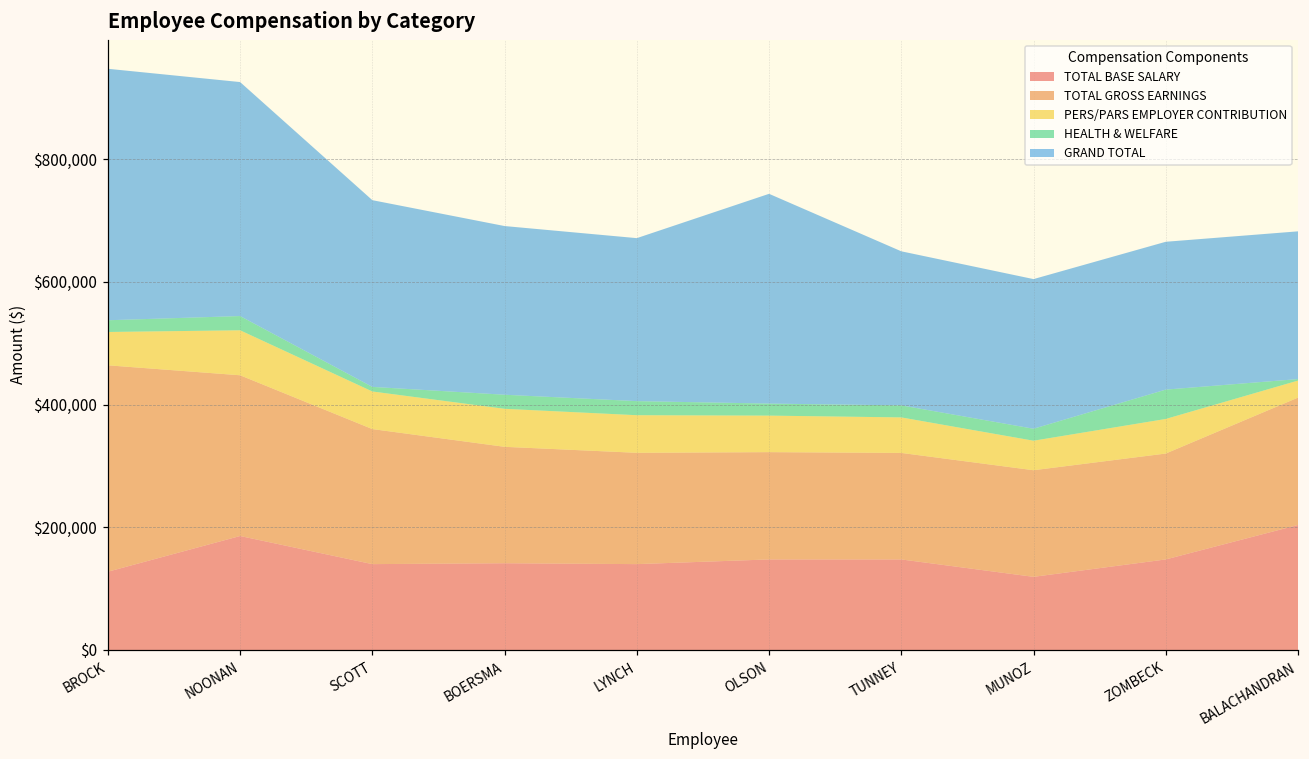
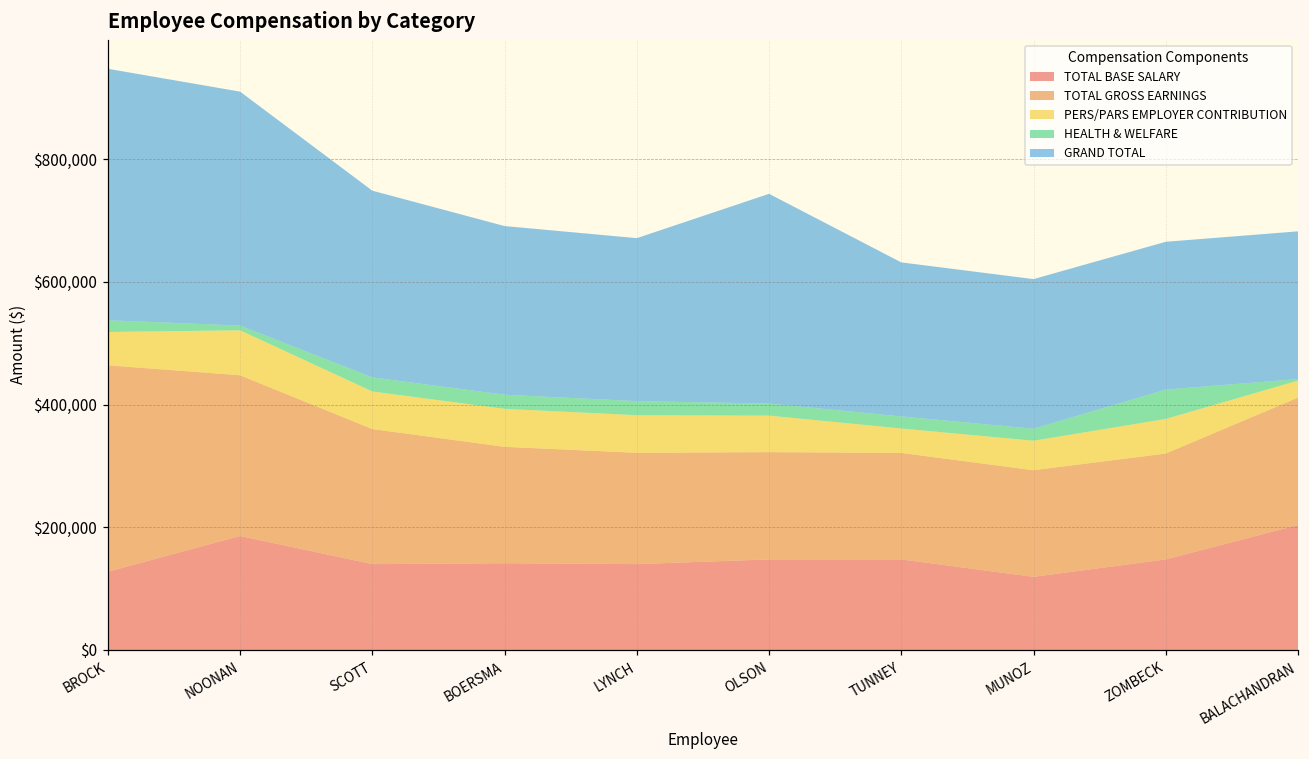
HEALTH & WELFARE, NOONAN: $20,000 -> $10,000
HEALTH & WELFARE, SCOTT: $10,000 -> $20,000
PERS/PARS EMPLOYER CONTRIBUTION, TUNNEY: $60,000 -> $40,000
